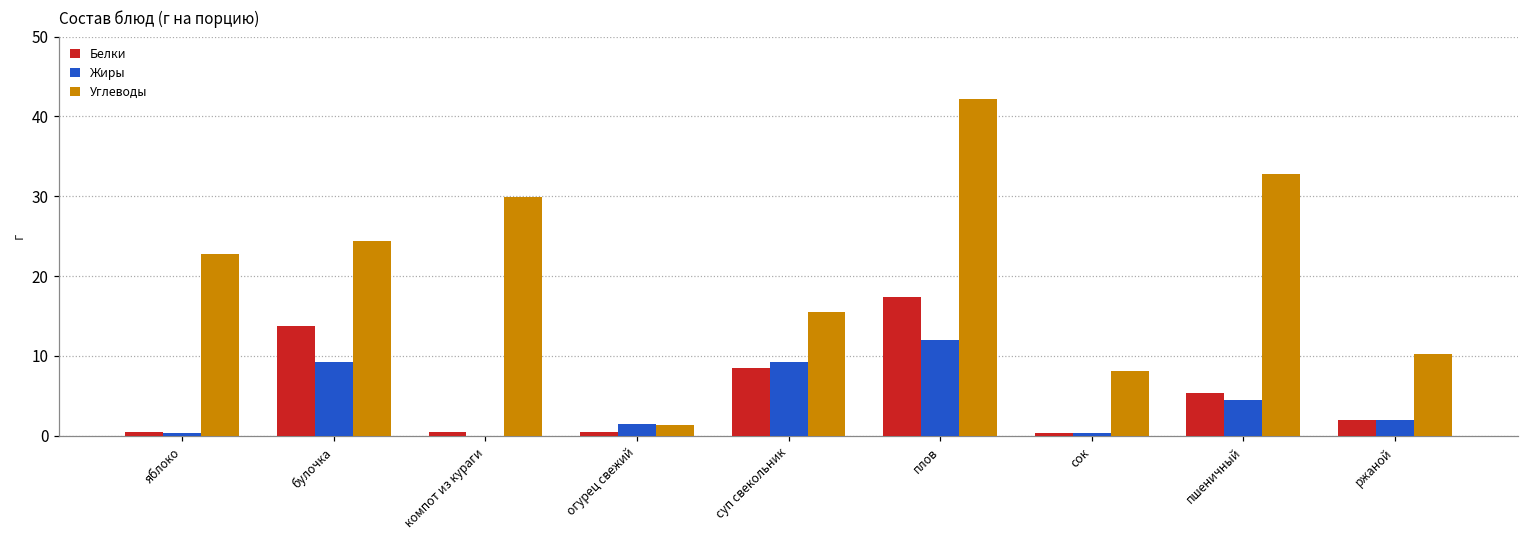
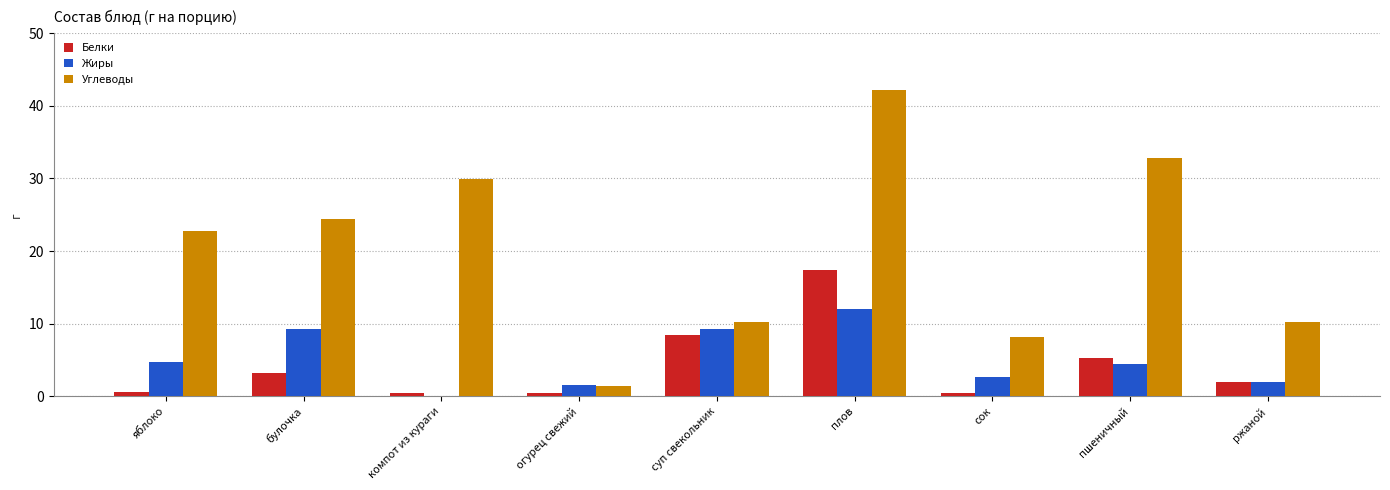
Жиры, яблоко: 0 -> 5
Белки, булочка: 14 -> 3
Углеводы, суп свекольник: 16 -> 10
Жиры, сок: 0 -> 3
